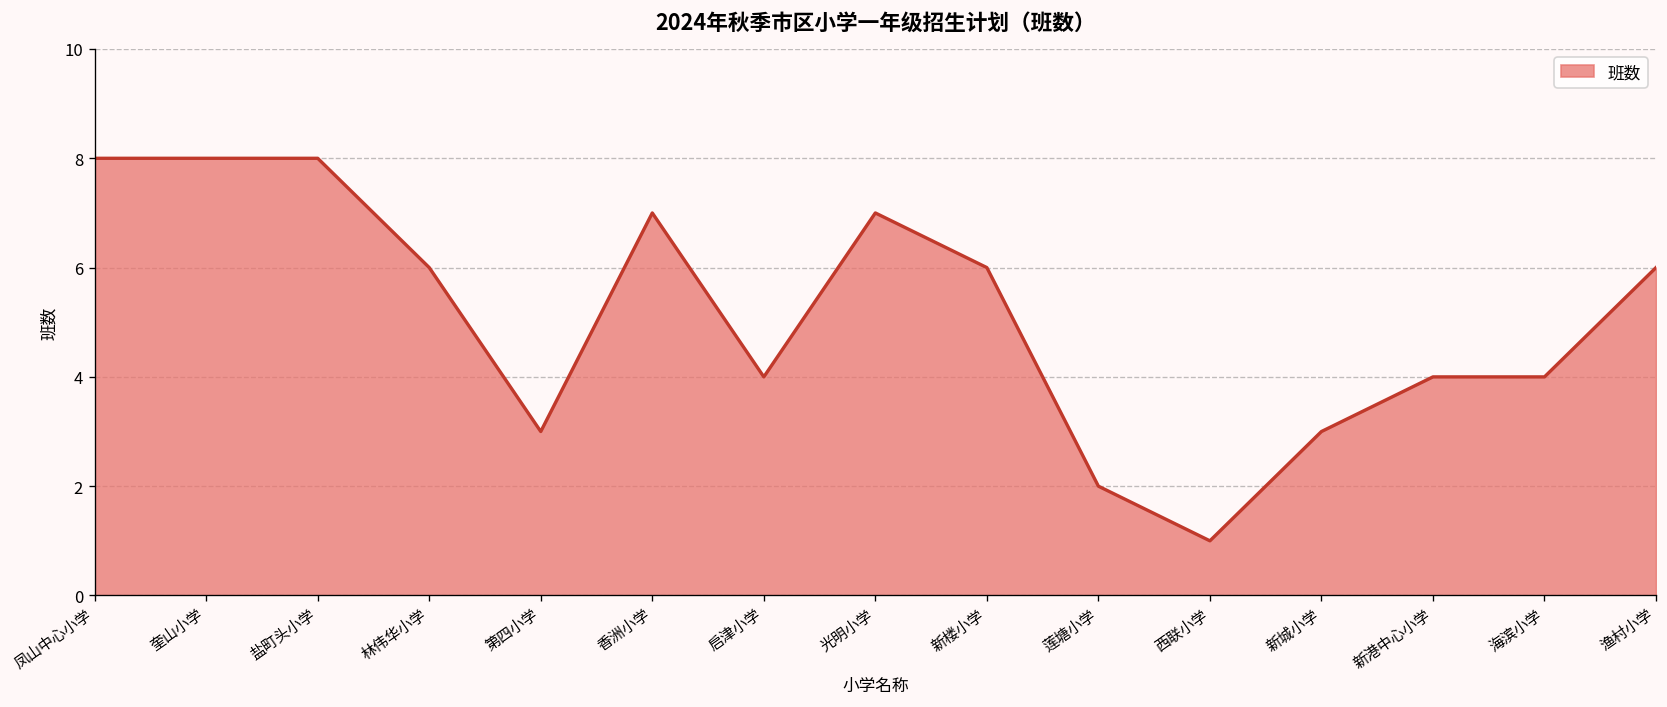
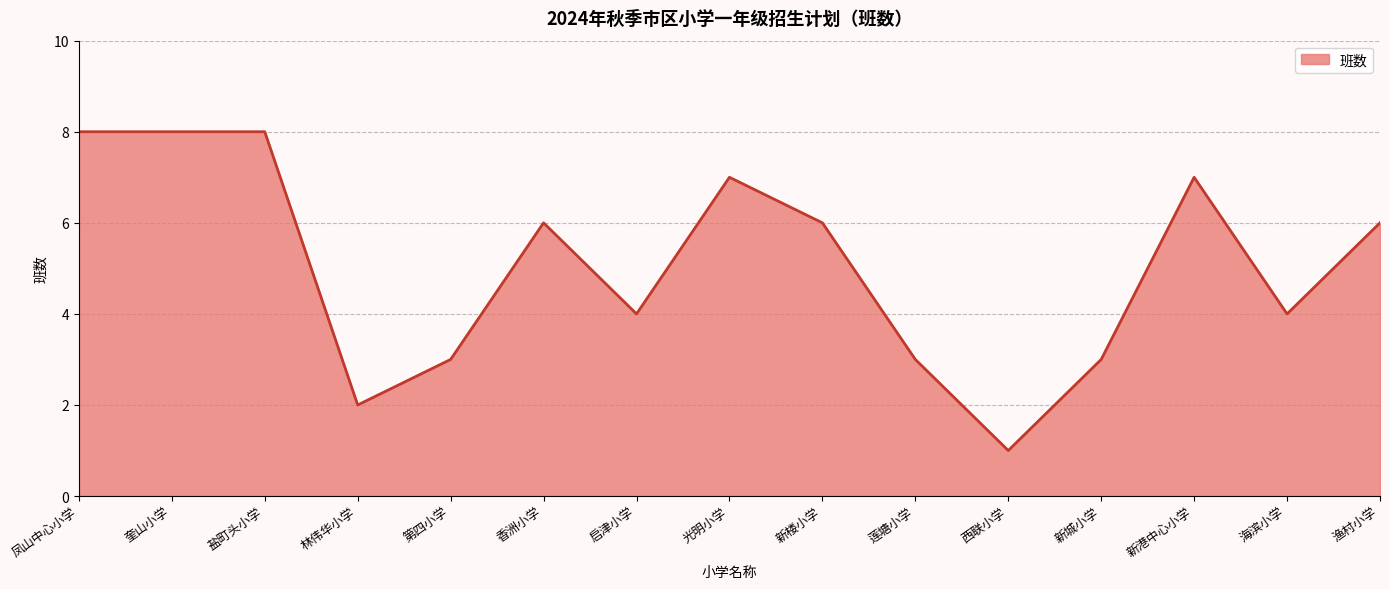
林伟华小学: 6 -> 2
香洲小学: 7 -> 6
莲塘小学: 2 -> 3
新港中心小学: 4 -> 7
